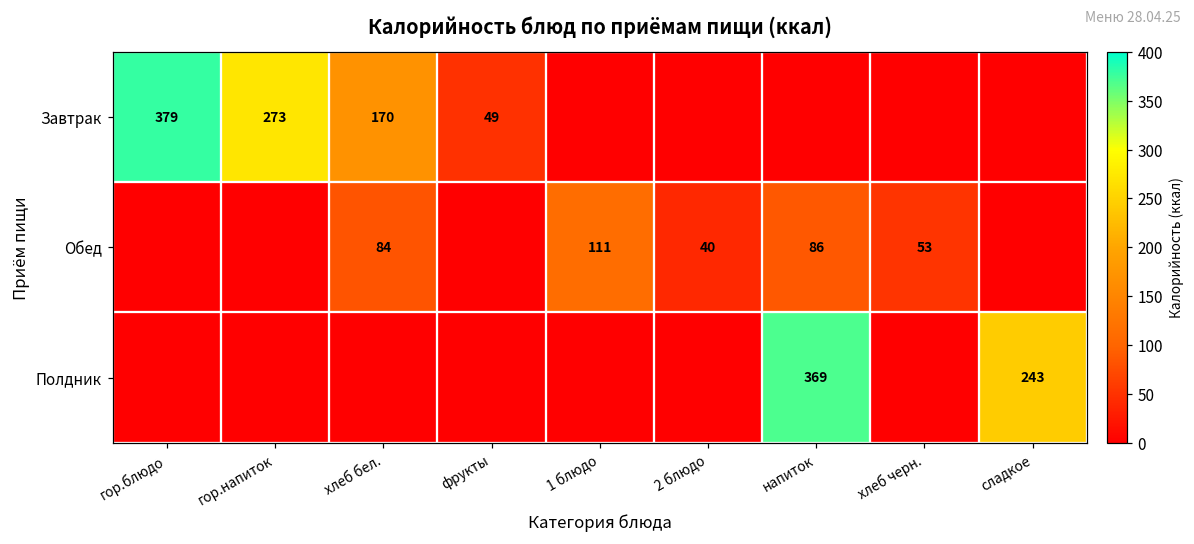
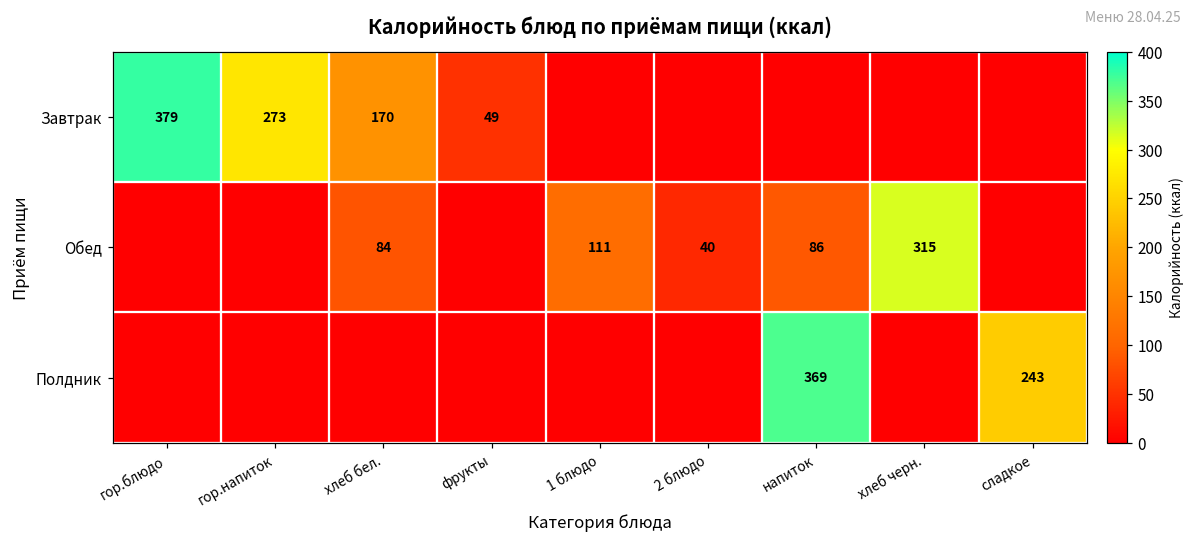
Обед, хлеб черн.: 53 -> 315
